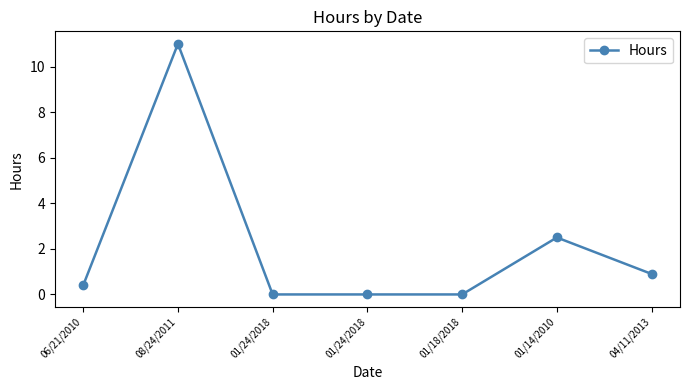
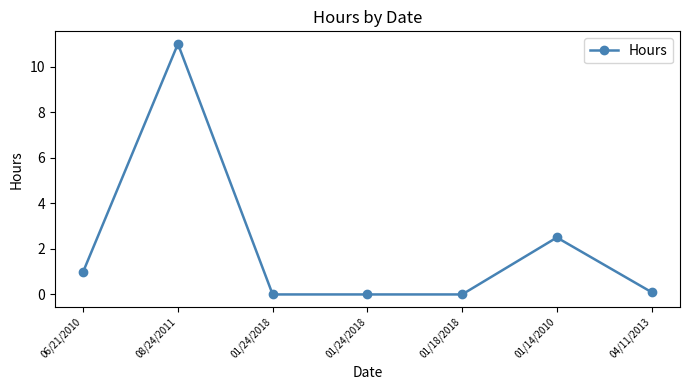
06/21/2010: 0.4 -> 1.0
04/11/2013: 0.9 -> 0.1
